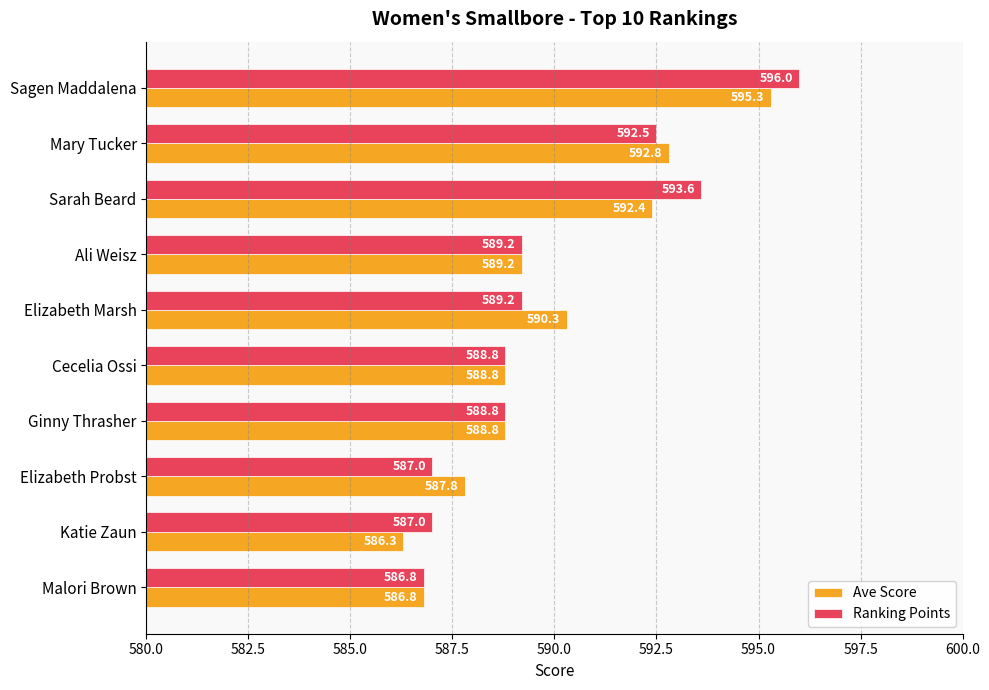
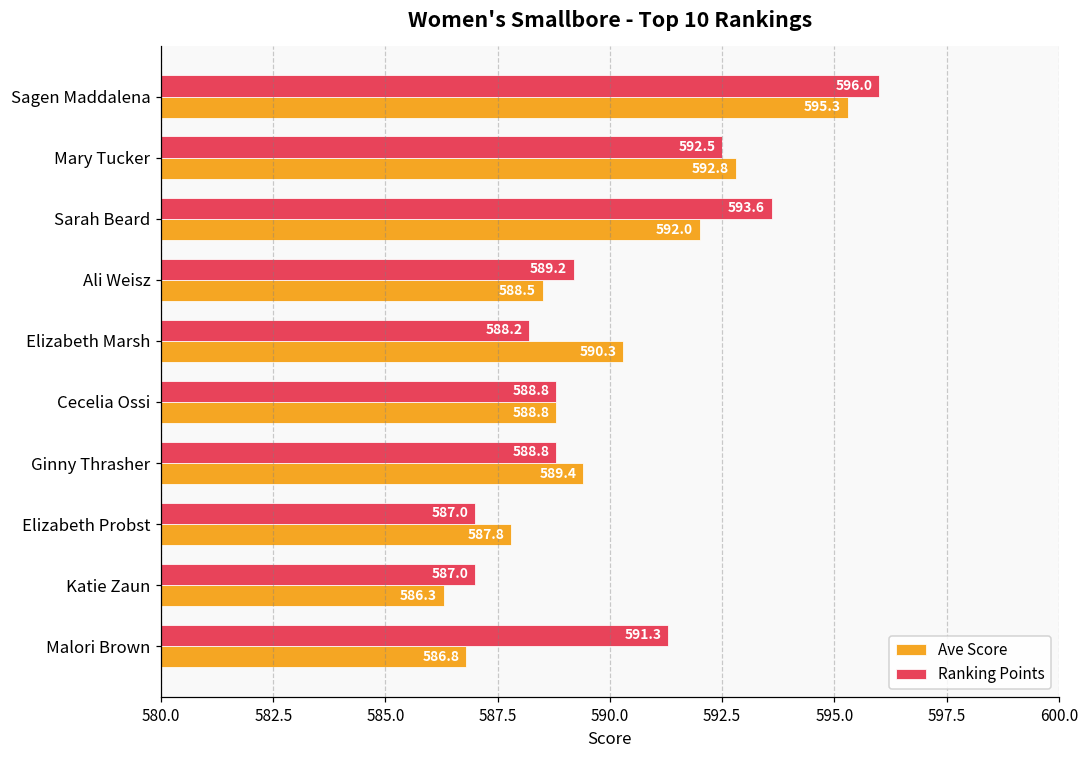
Ave Score, Sarah Beard: 592.4 -> 592.0
Ave Score, Ali Weisz: 589.2 -> 588.5
Ranking Points, Elizabeth Marsh: 589.2 -> 588.2
Ave Score, Ginny Thrasher: 588.8 -> 589.4
Ranking Points, Malori Brown: 586.8 -> 591.3
